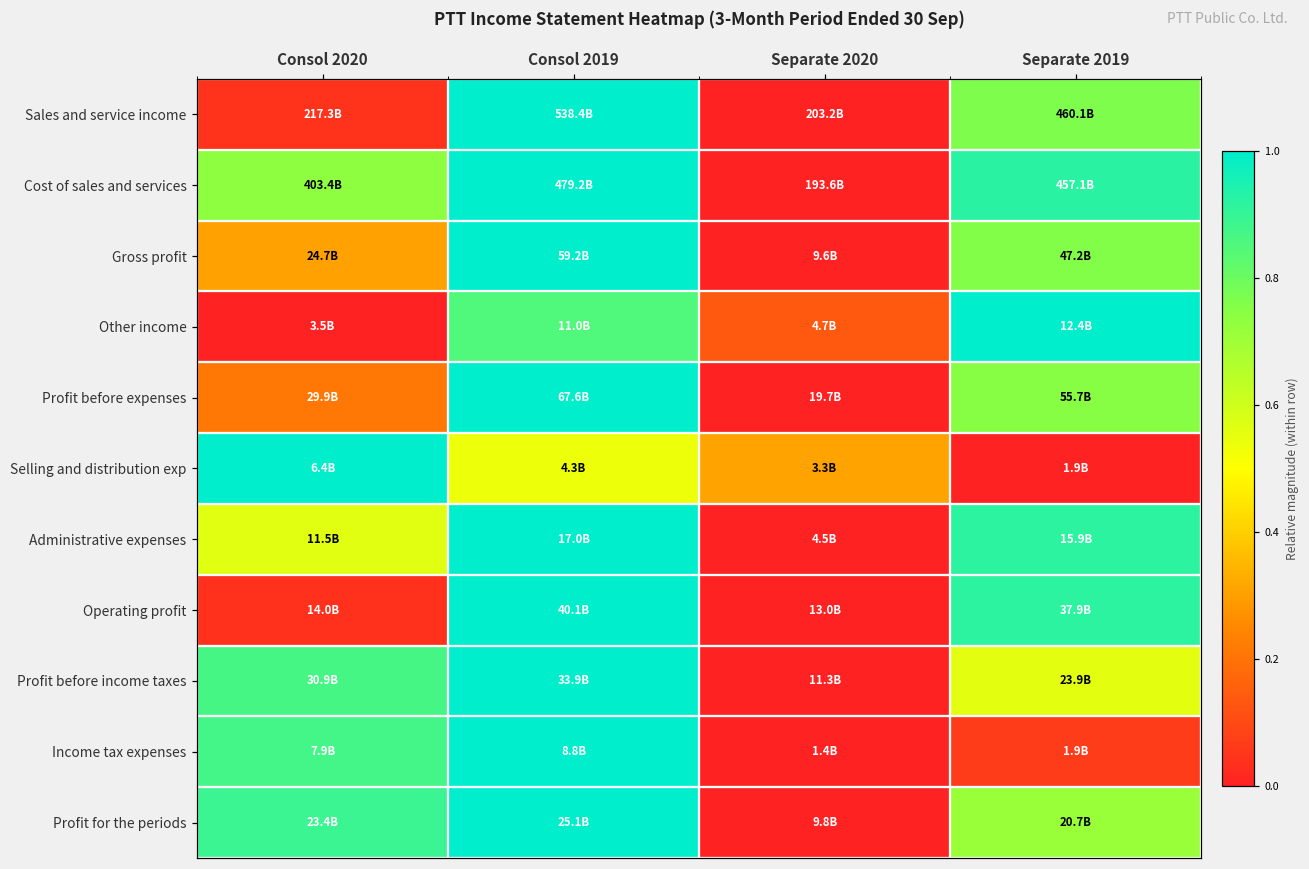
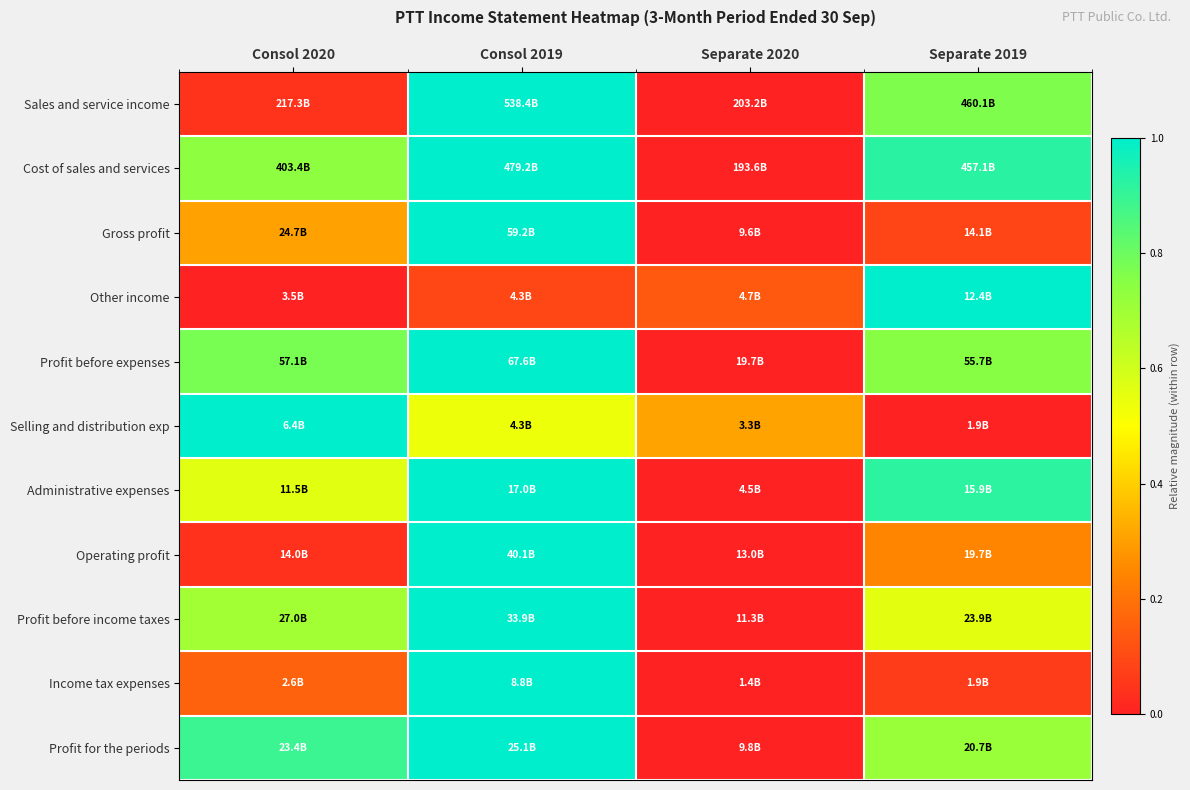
Gross profit, Separate 2019: 47.2B -> 14.1B
Other income, Consol 2019: 11.0B -> 4.3B
Profit before expenses, Consol 2020: 29.9B -> 57.1B
Operating profit, Separate 2019: 37.9B -> 19.7B
Profit before income taxes, Consol 2020: 30.9B -> 27.0B
Income tax expenses, Consol 2020: 7.9B -> 2.6B
